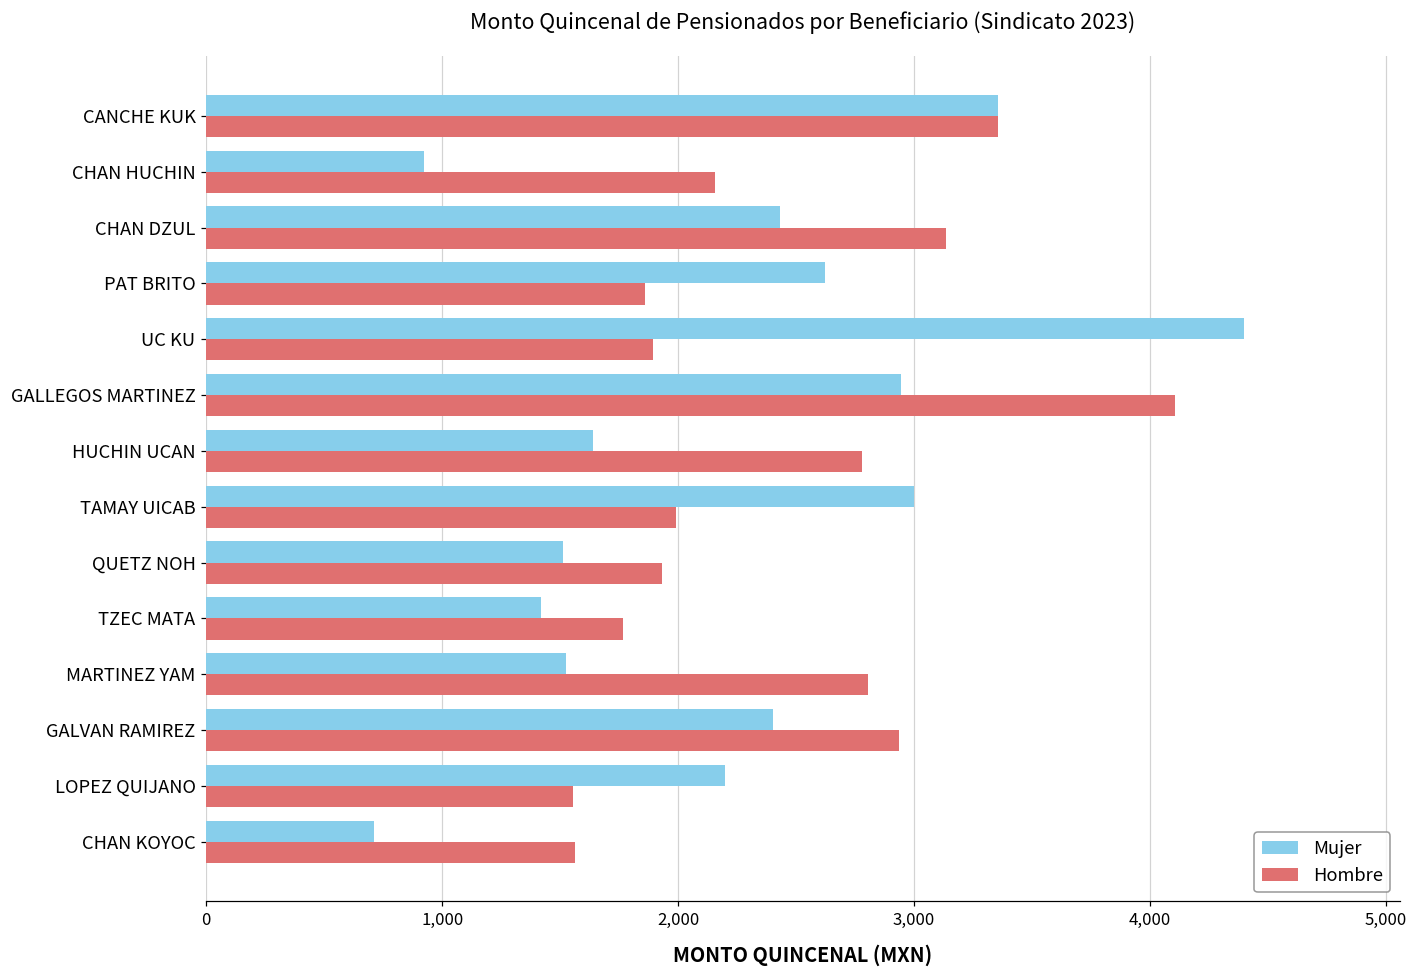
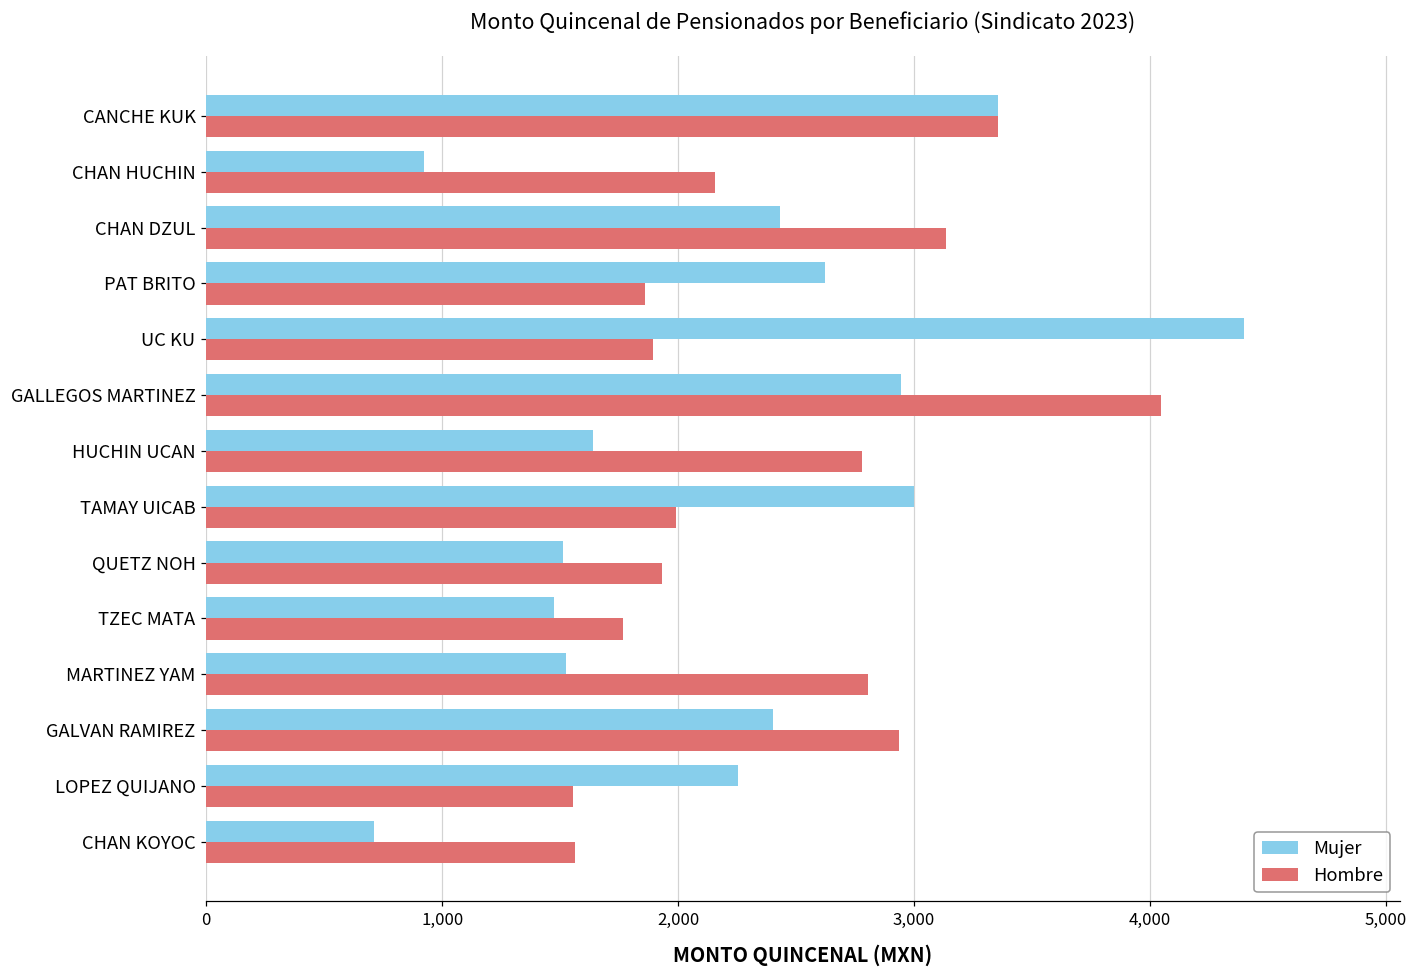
Hombre, GALLEGOS MARTINEZ: 4,100 -> 4,050
Mujer, TZEC MATA: 1,420 -> 1,470
Mujer, LOPEZ QUIJANO: 2,200 -> 2,250
